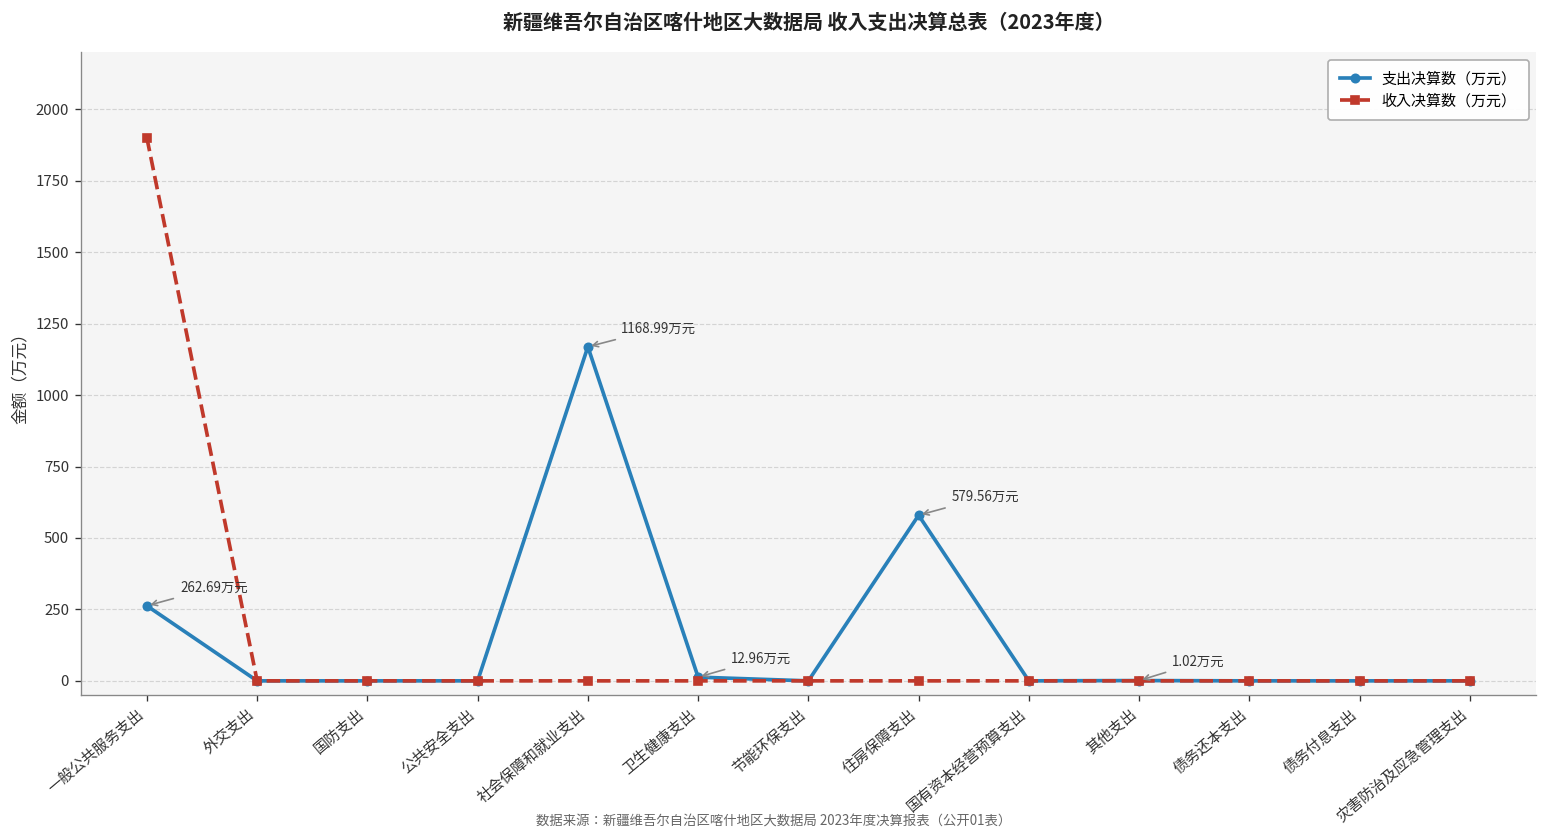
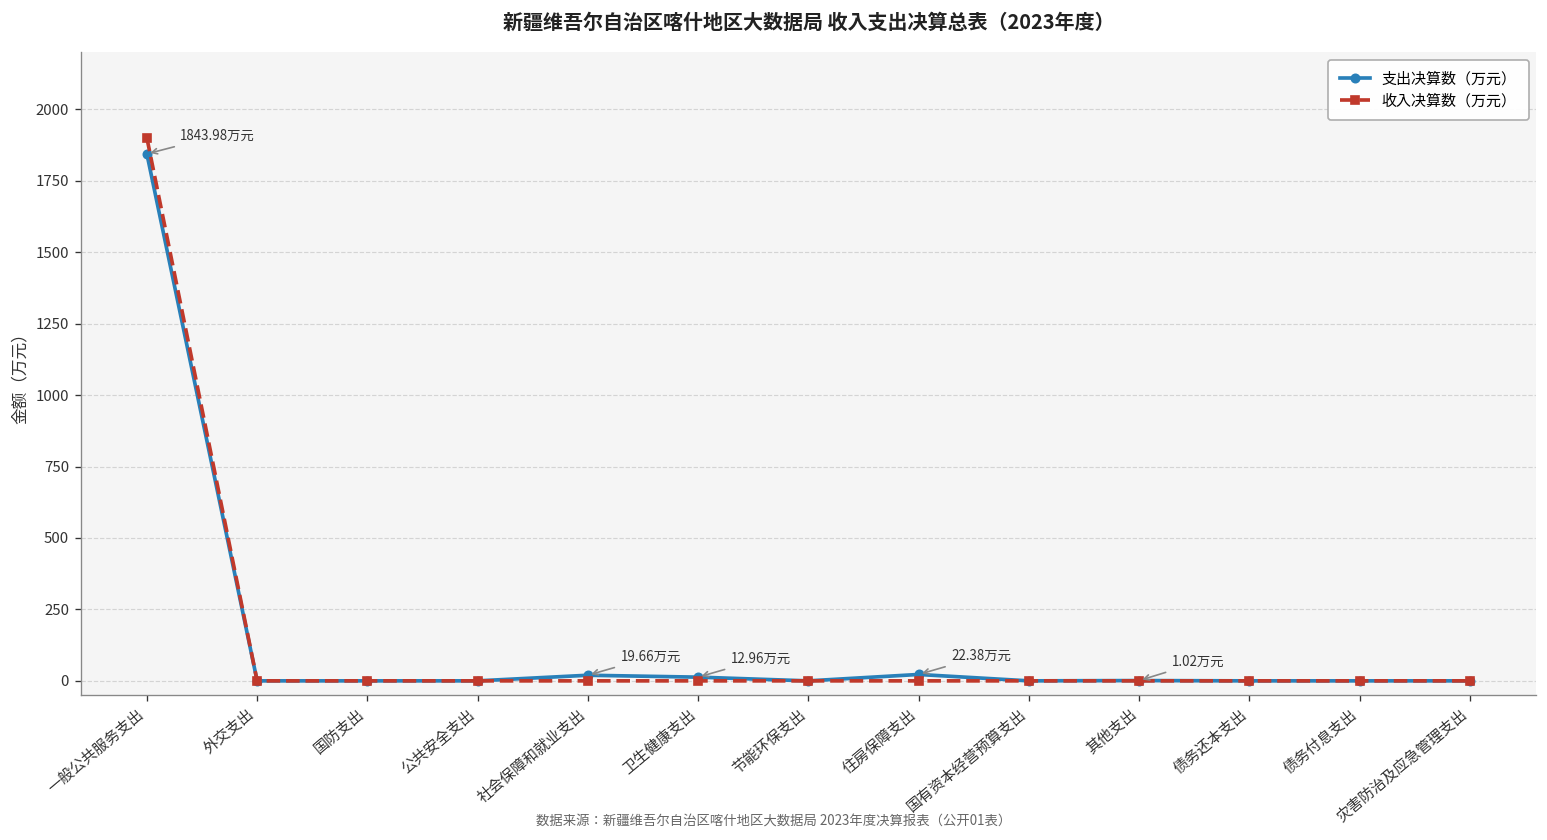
支出决算数（万元）, 一般公共服务支出: 262.69 -> 1843.98
支出决算数（万元）, 社会保障和就业支出: 1168.99 -> 19.66
支出决算数（万元）, 住房保障支出: 579.56 -> 22.38
